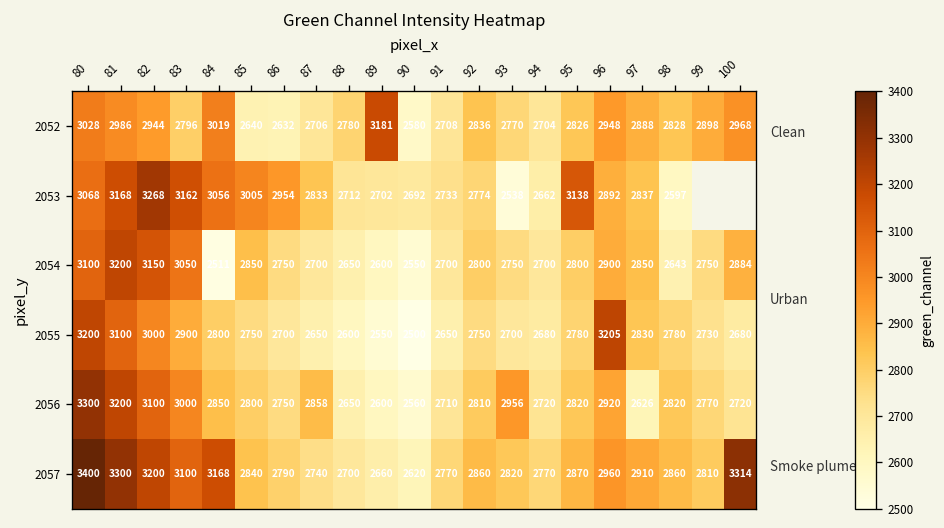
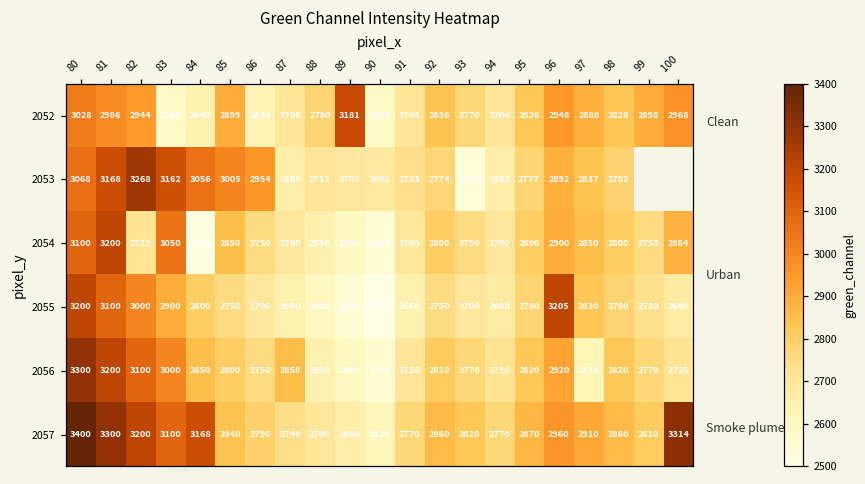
2052, 83: 2796 -> 2580
2052, 84: 3019 -> 2648
2052, 85: 2640 -> 2899
2053, 87: 2833 -> 2665
2053, 95: 3138 -> 2777
2053, 98: 2597 -> 2782
2054, 82: 3150 -> 2719
2054, 98: 2643 -> 2800
2056, 93: 2956 -> 2770
